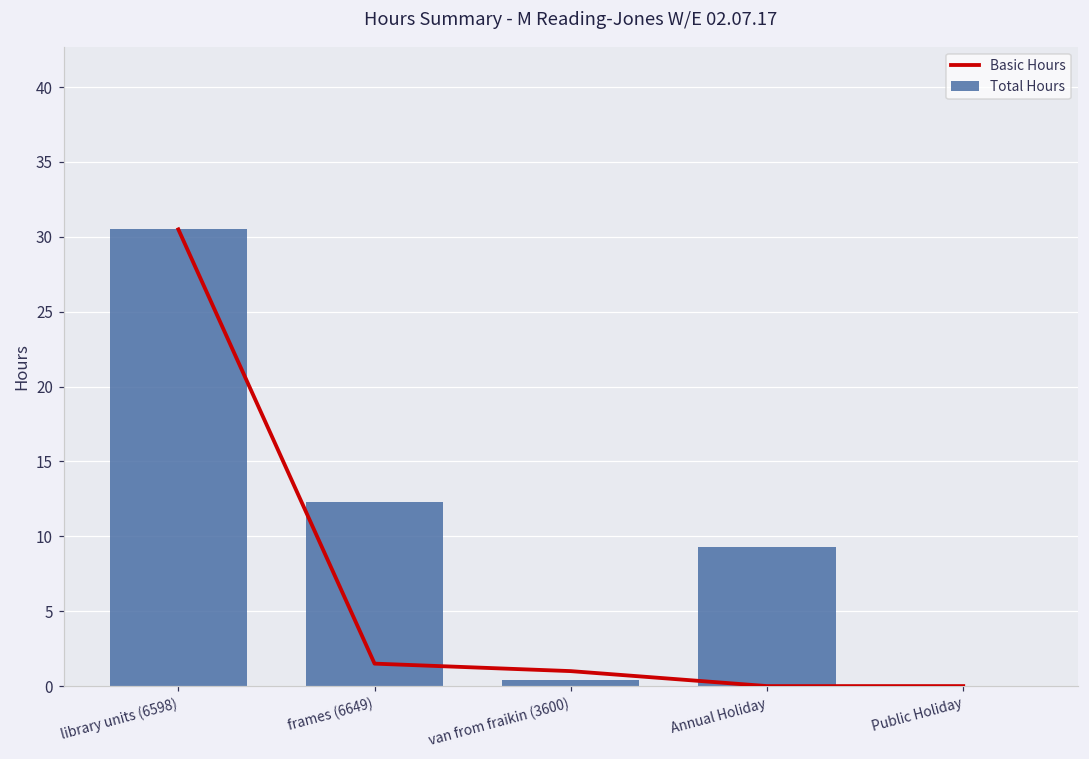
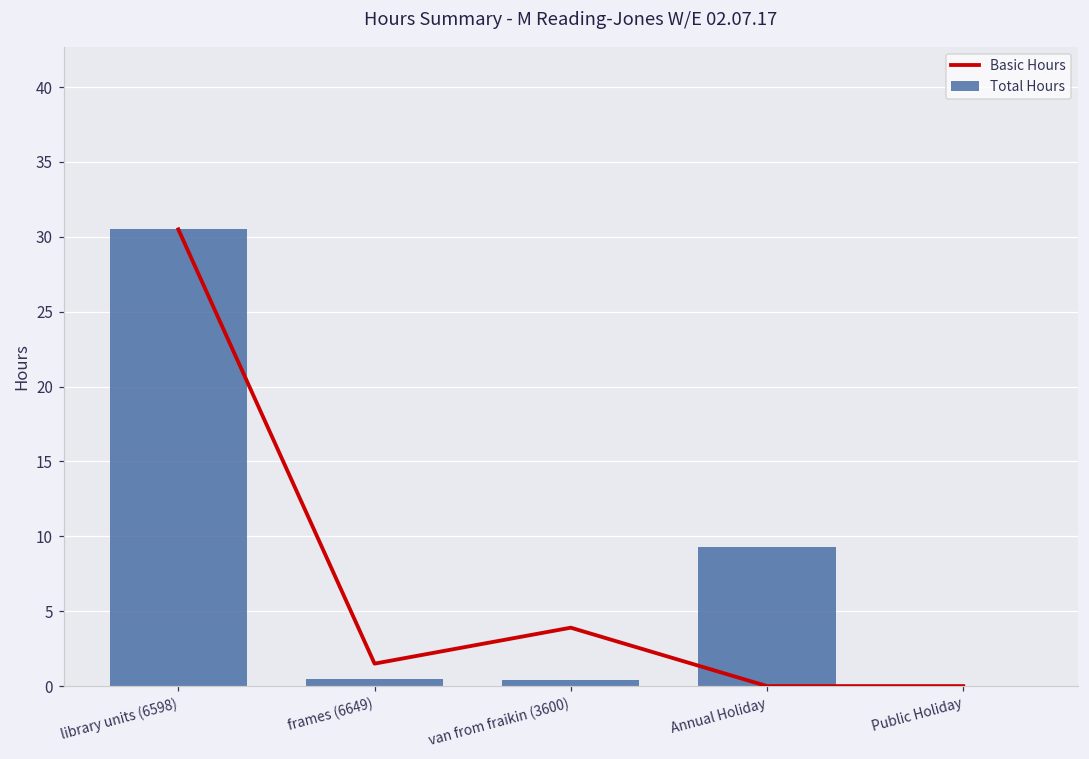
Total Hours, frames (6649): 12.3 -> 0.5
Basic Hours, van from fraikin (3600): 1.0 -> 3.9
